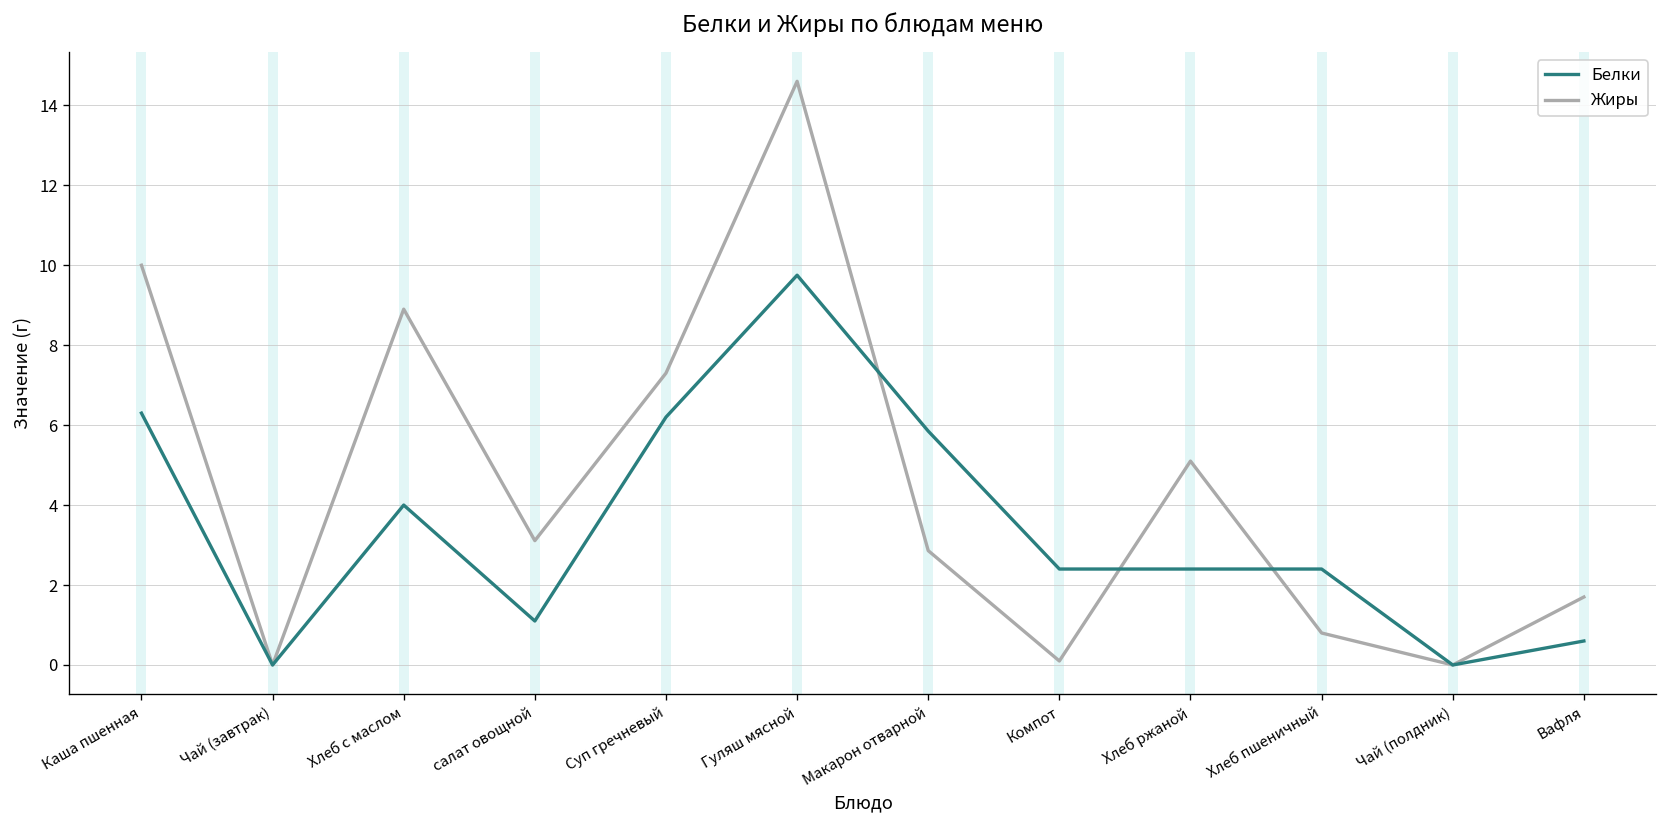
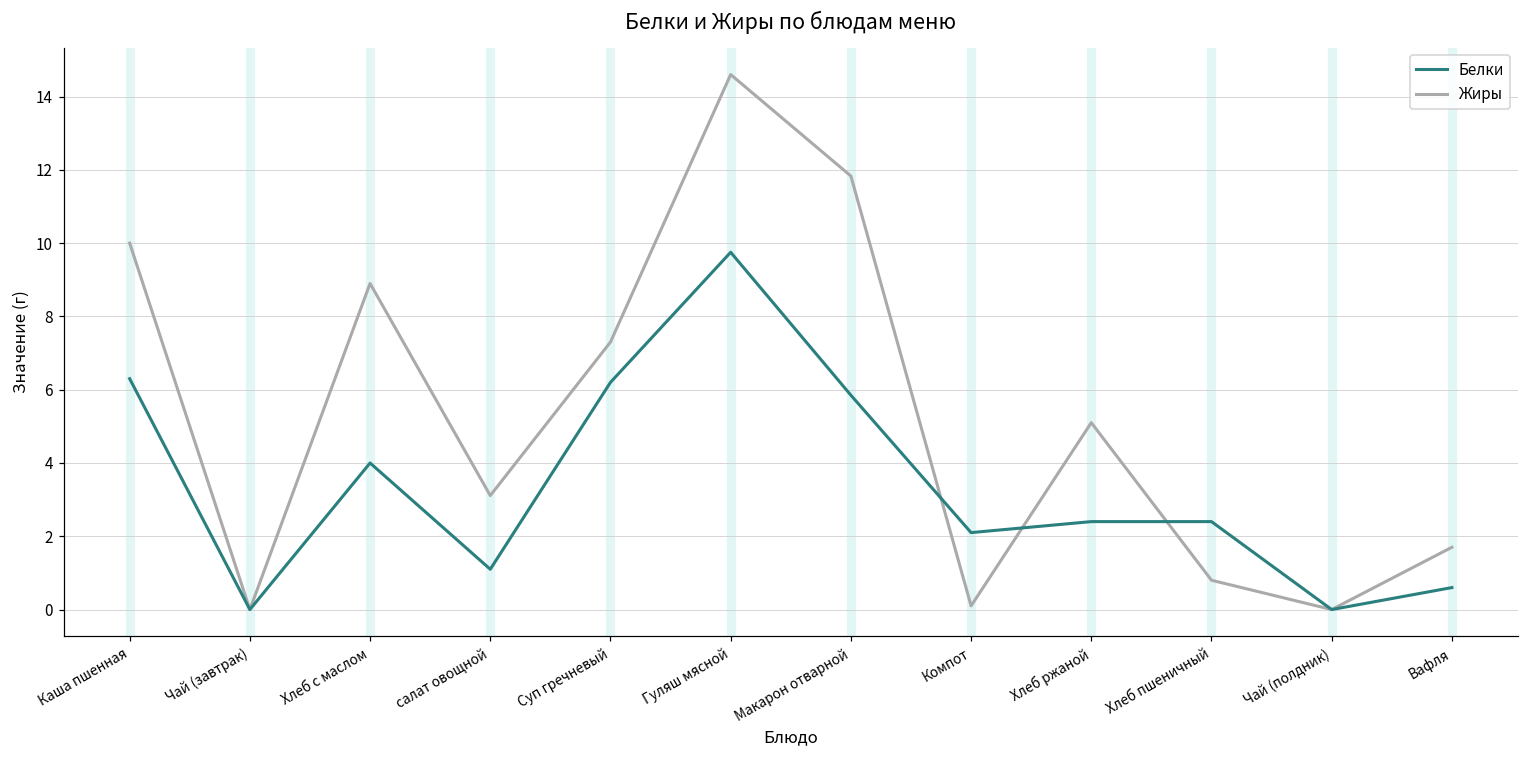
Жиры, Макарон отварной: 2.9 -> 11.8
Белки, Компот: 2.4 -> 2.1
